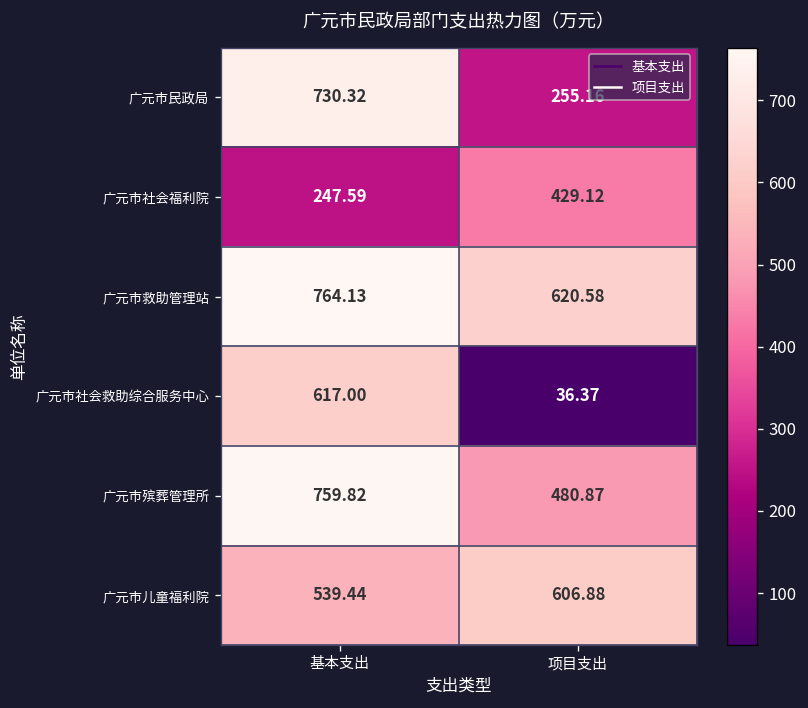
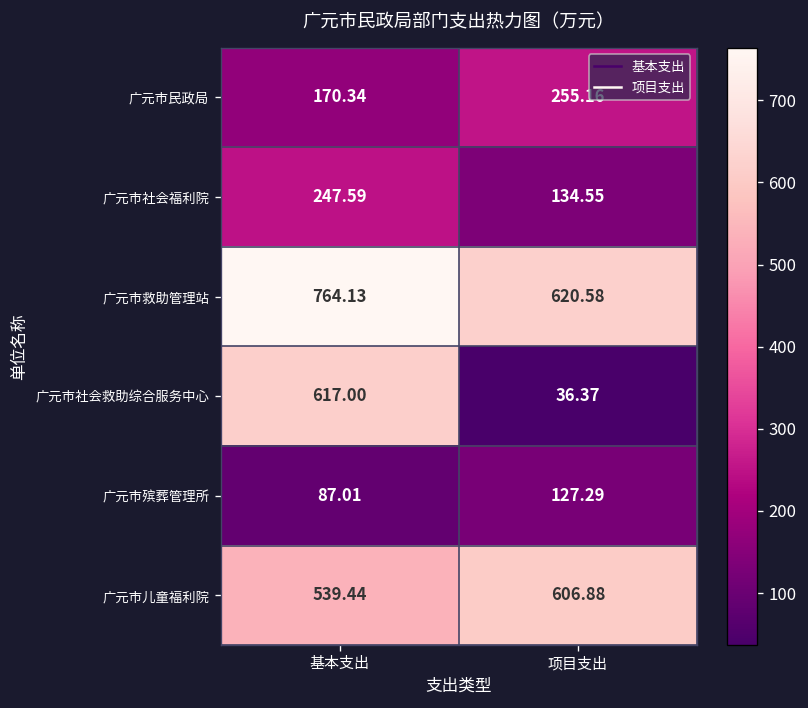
广元市民政局, 基本支出: 730.32 -> 170.34
广元市社会福利院, 项目支出: 429.12 -> 134.55
广元市殡葬管理所, 基本支出: 759.82 -> 87.01
广元市殡葬管理所, 项目支出: 480.87 -> 127.29
